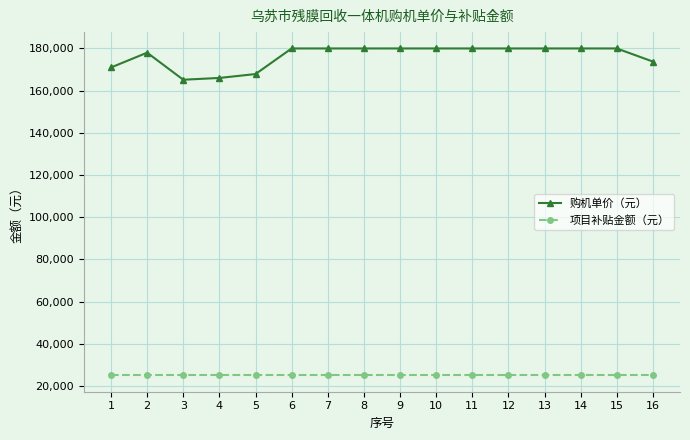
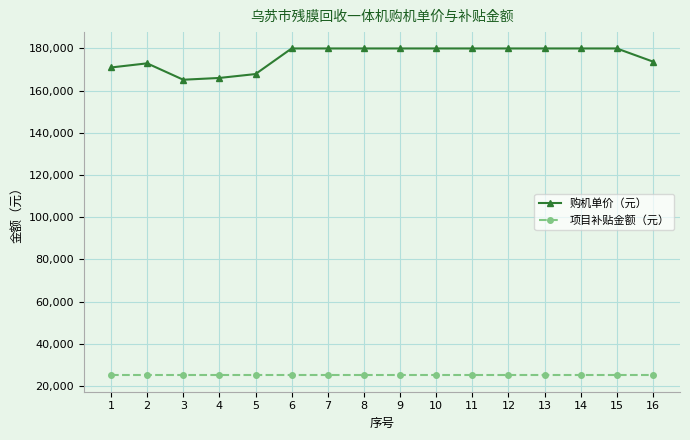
购机单价（元）, 2: 178,000 -> 173,000
